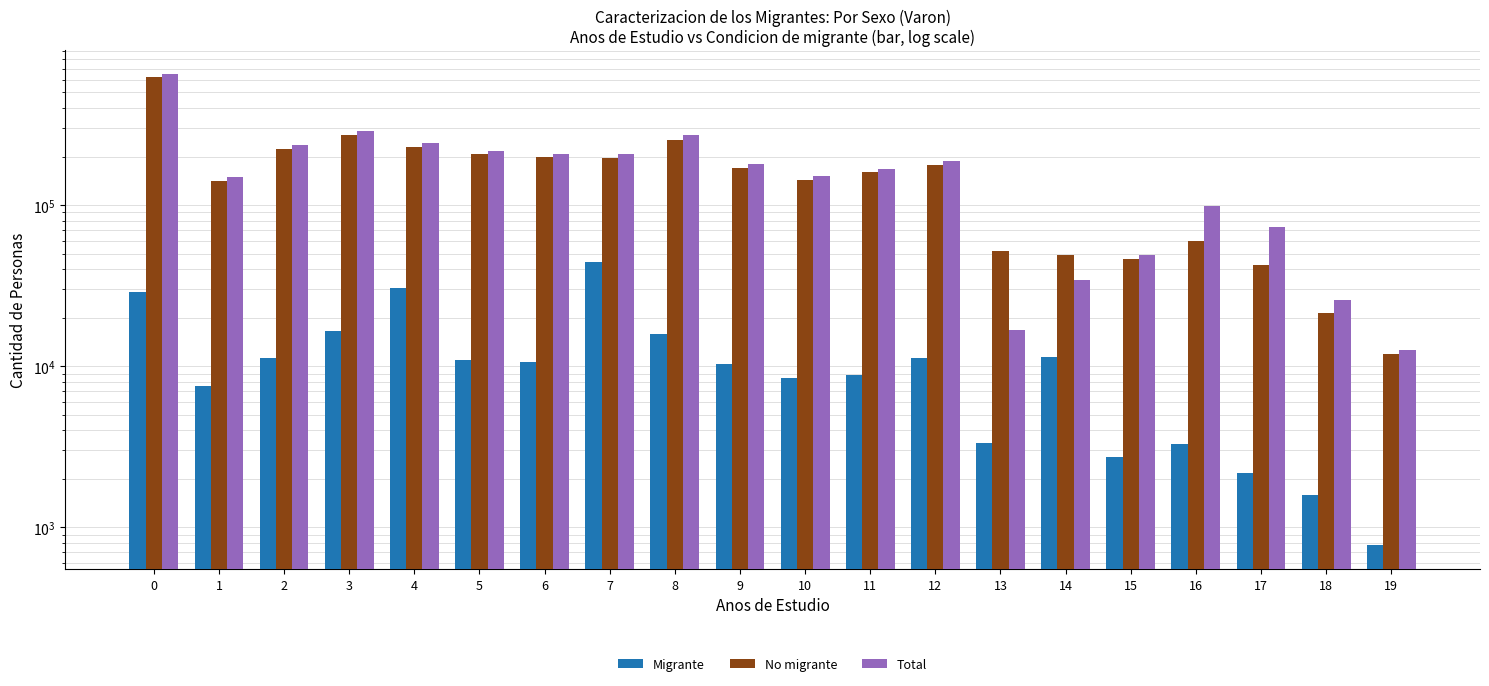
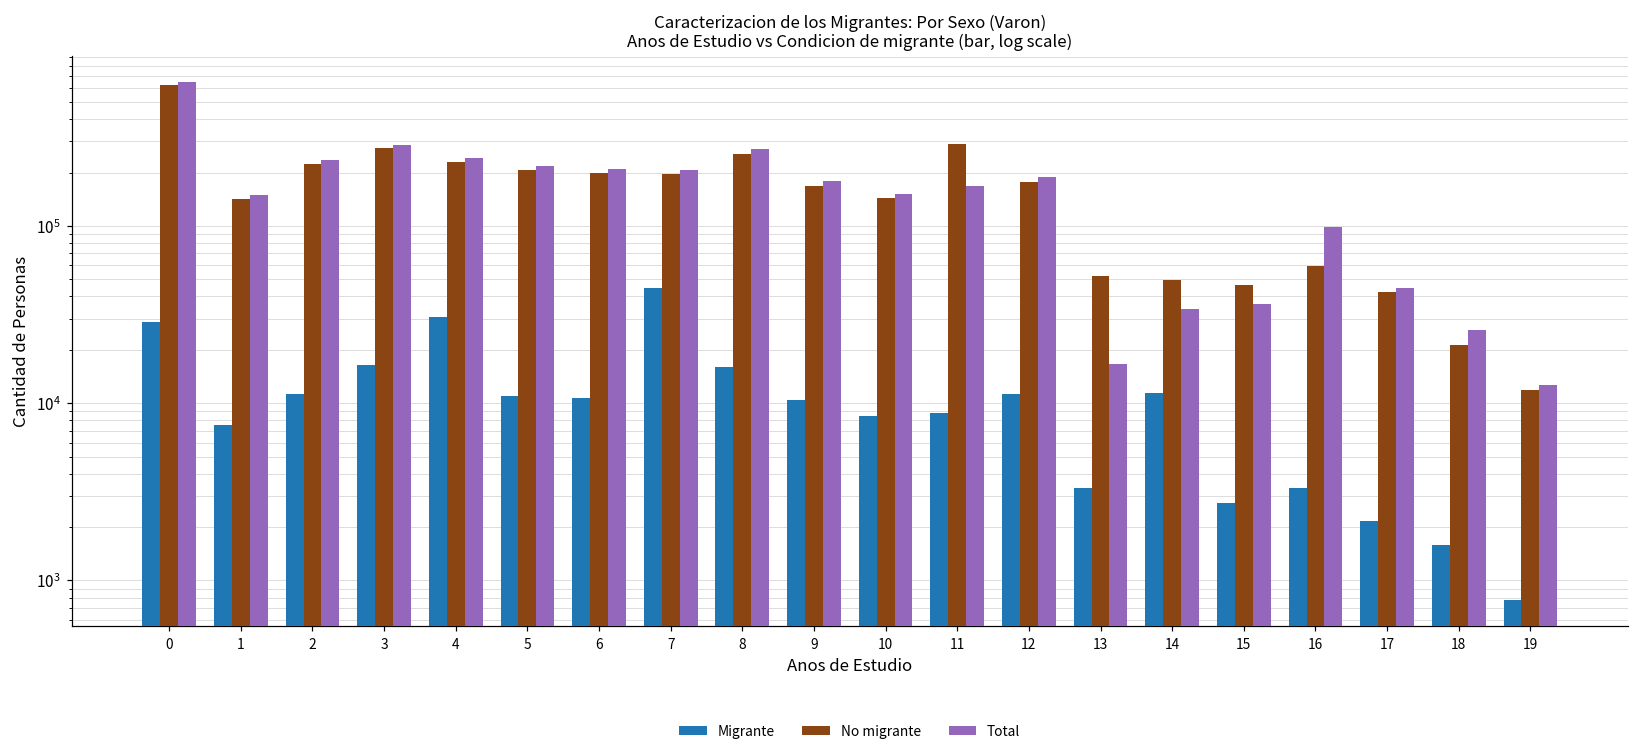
No migrante, 11: 160000 -> 290000
Total, 15: 49000 -> 36000
Total, 17: 70000 -> 45000
